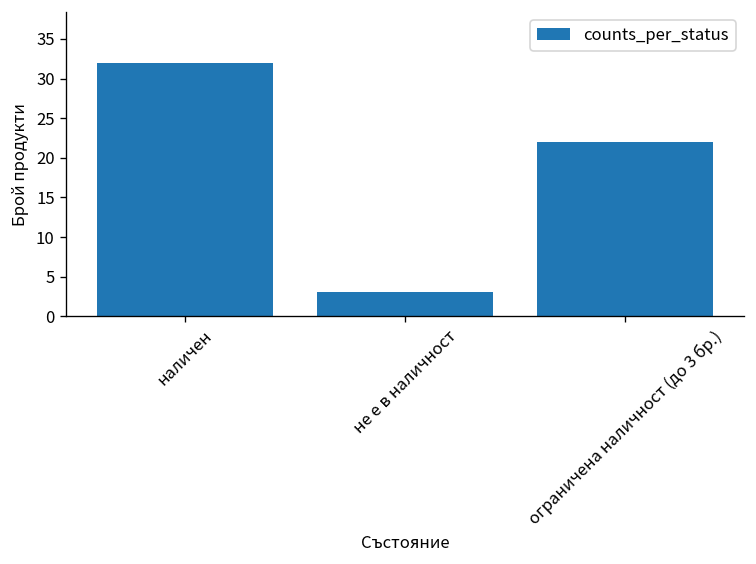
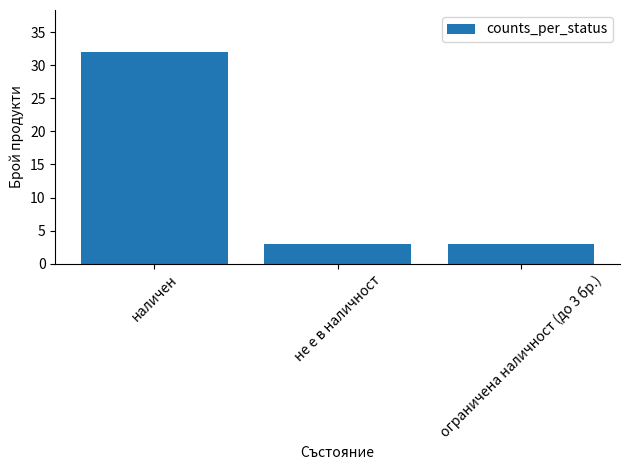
ограничена наличност (до 3 бр.): 22 -> 3
